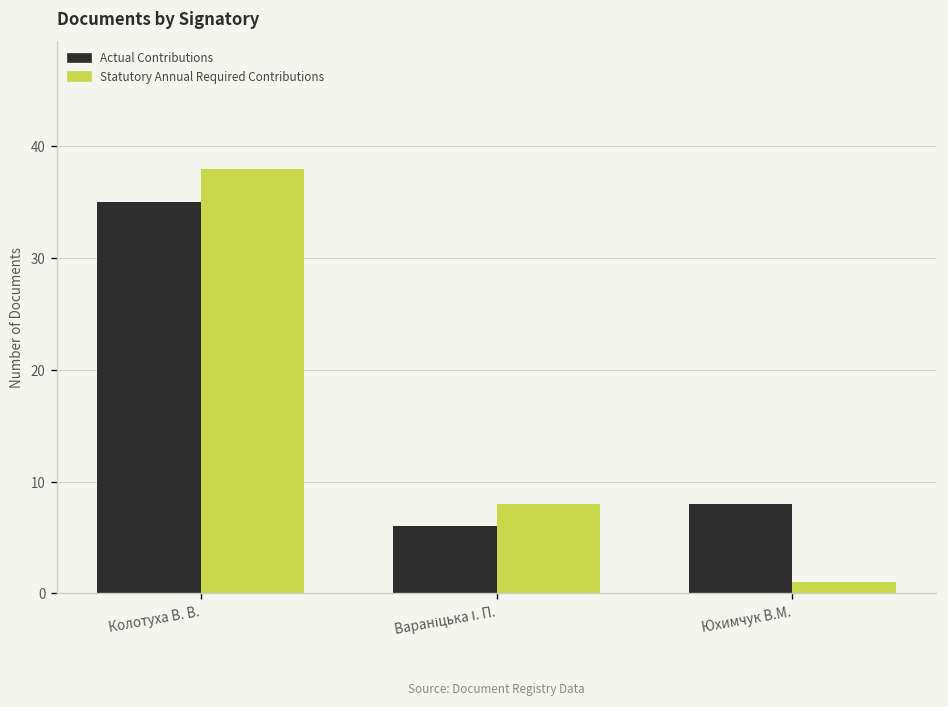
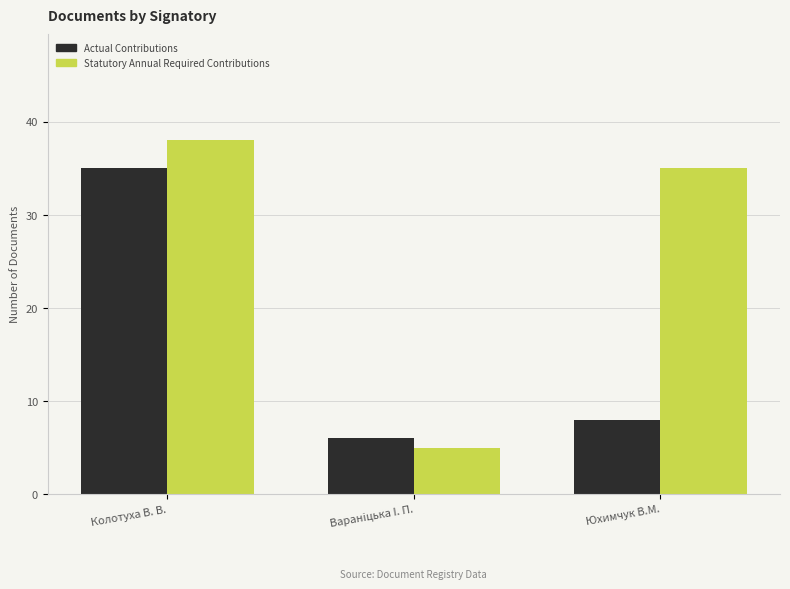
Statutory Annual Required Contributions, Вараніцька І. П.: 8 -> 5
Statutory Annual Required Contributions, Юхимчук В.М.: 1 -> 35
